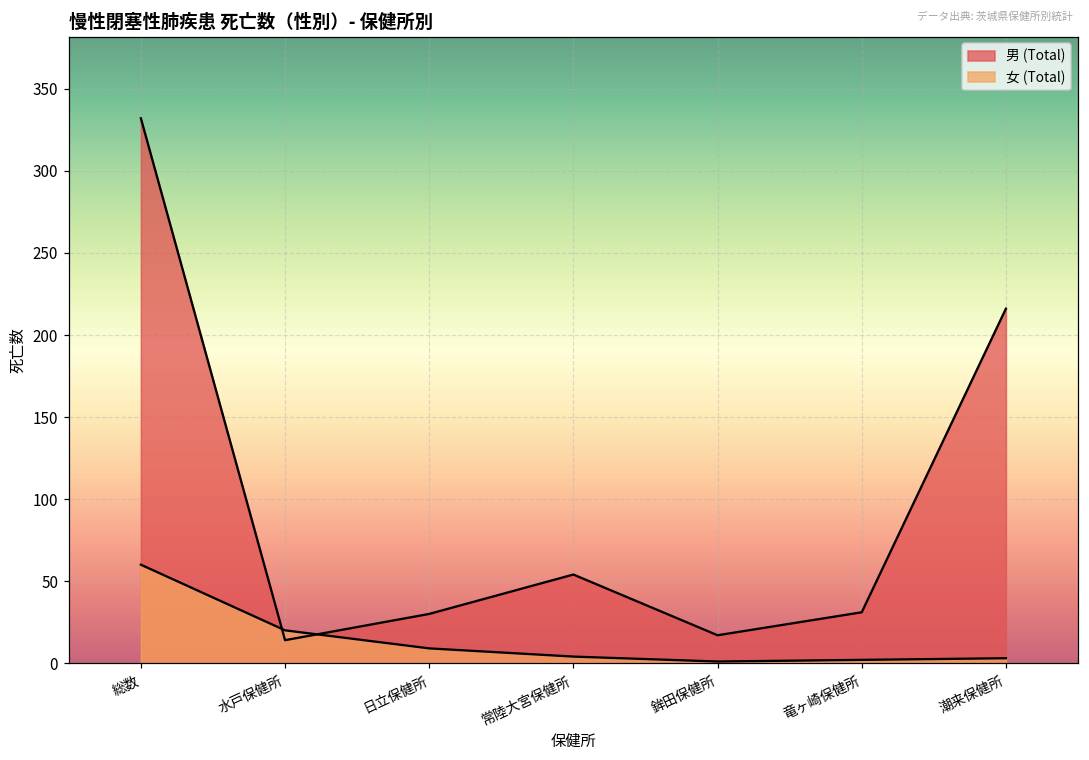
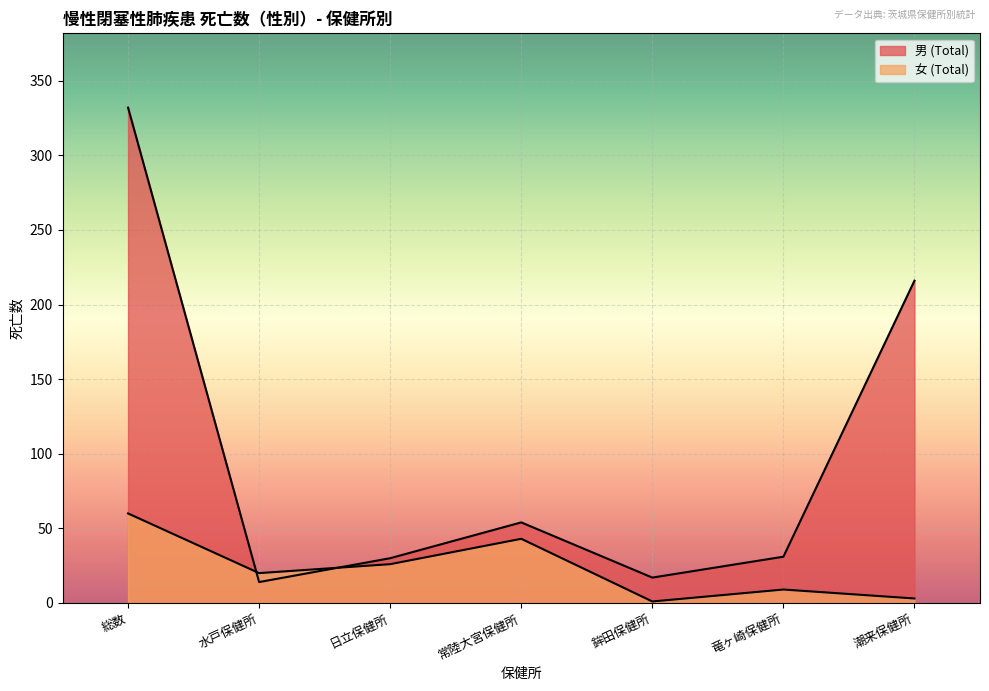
女 (Total), 日立保健所: 9 -> 26
女 (Total), 常陸大宮保健所: 4 -> 43
女 (Total), 竜ヶ崎保健所: 2 -> 9
